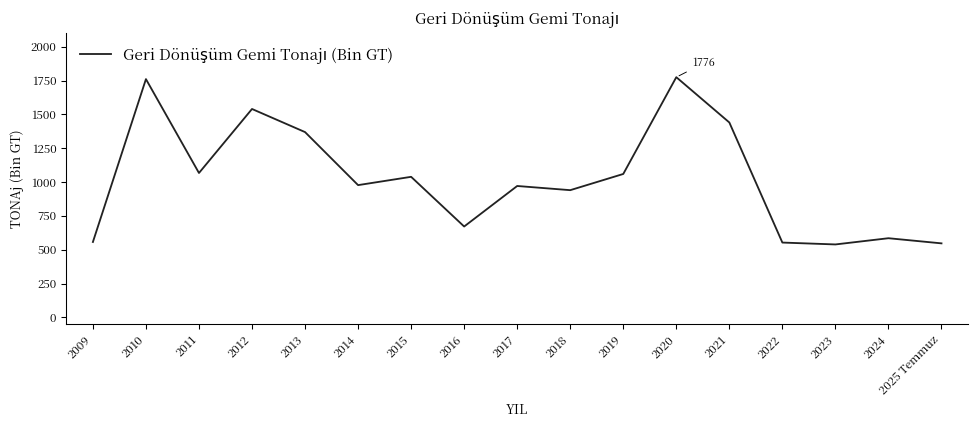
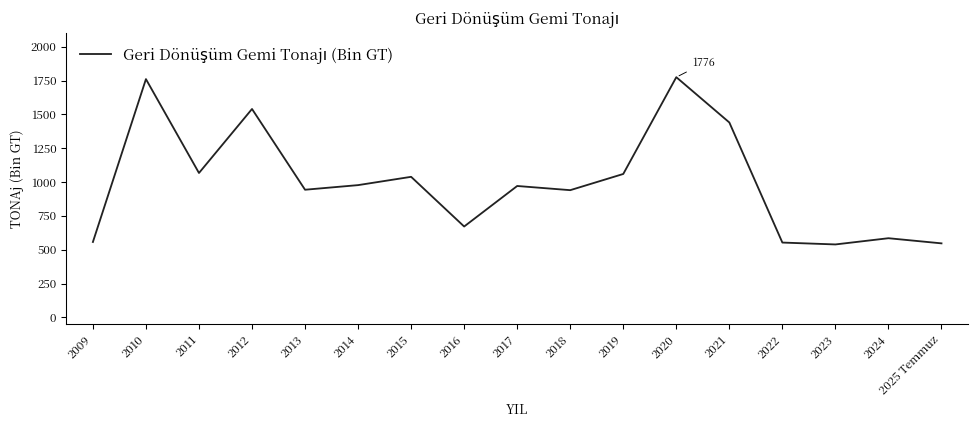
2013: 1370 -> 940
